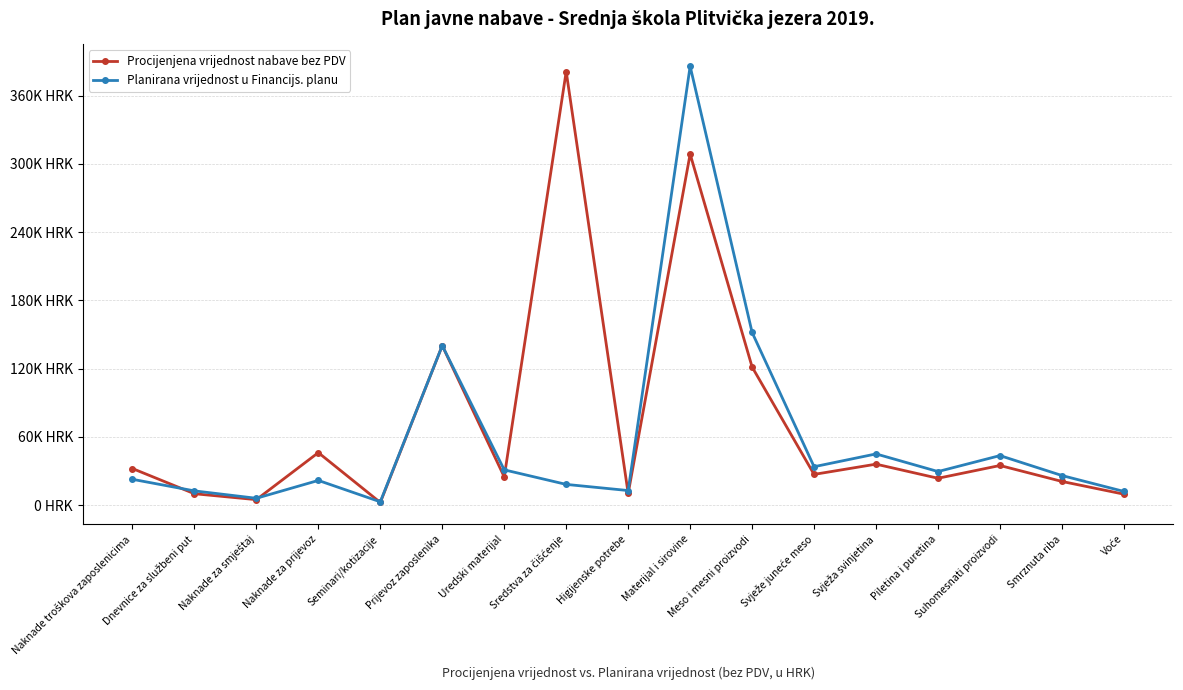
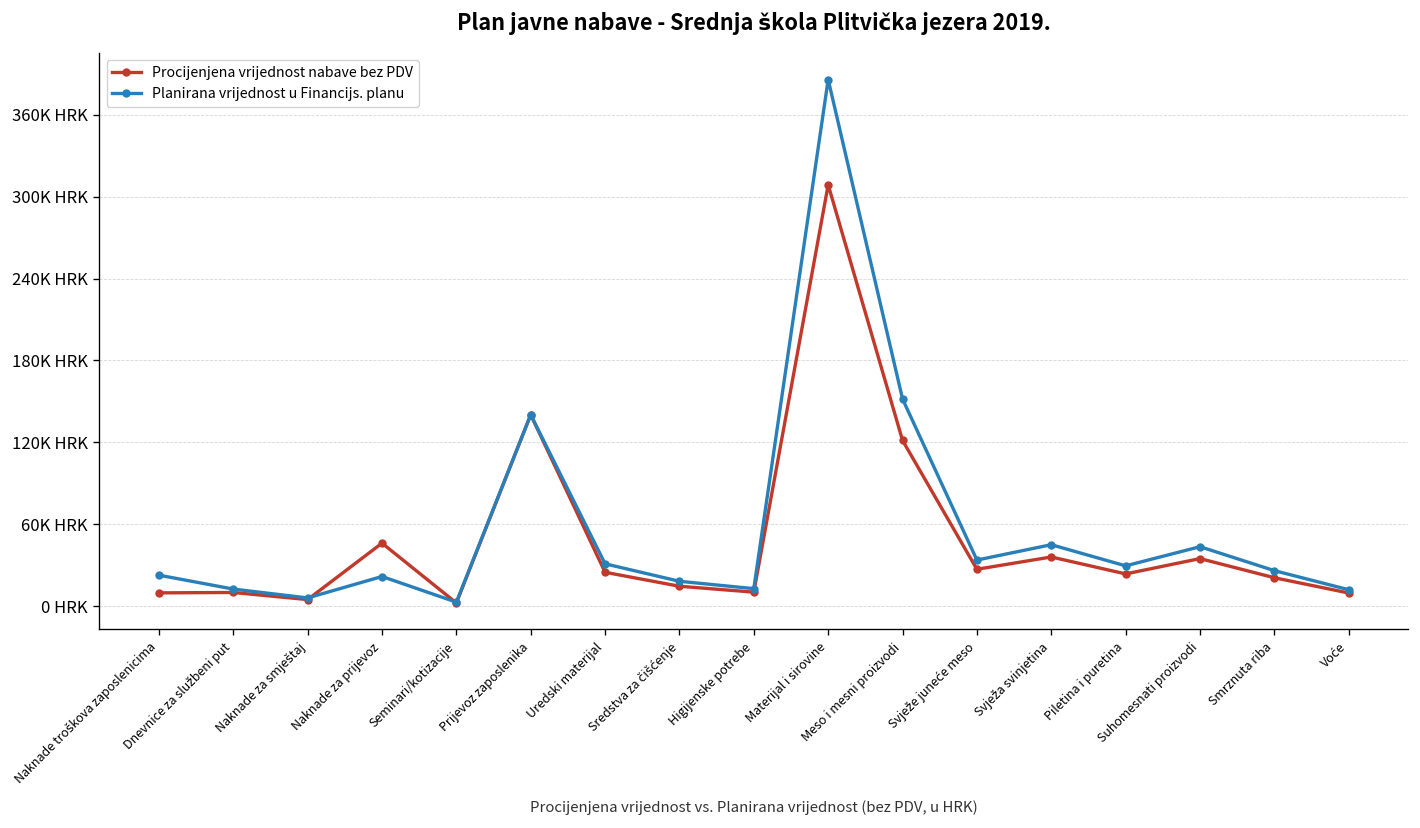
Procijenjena vrijednost nabave bez PDV, Naknade troškova zaposlenicima: 32K HRK -> 10K HRK
Procijenjena vrijednost nabave bez PDV, Sredstva za čišćenje: 381K HRK -> 15K HRK
